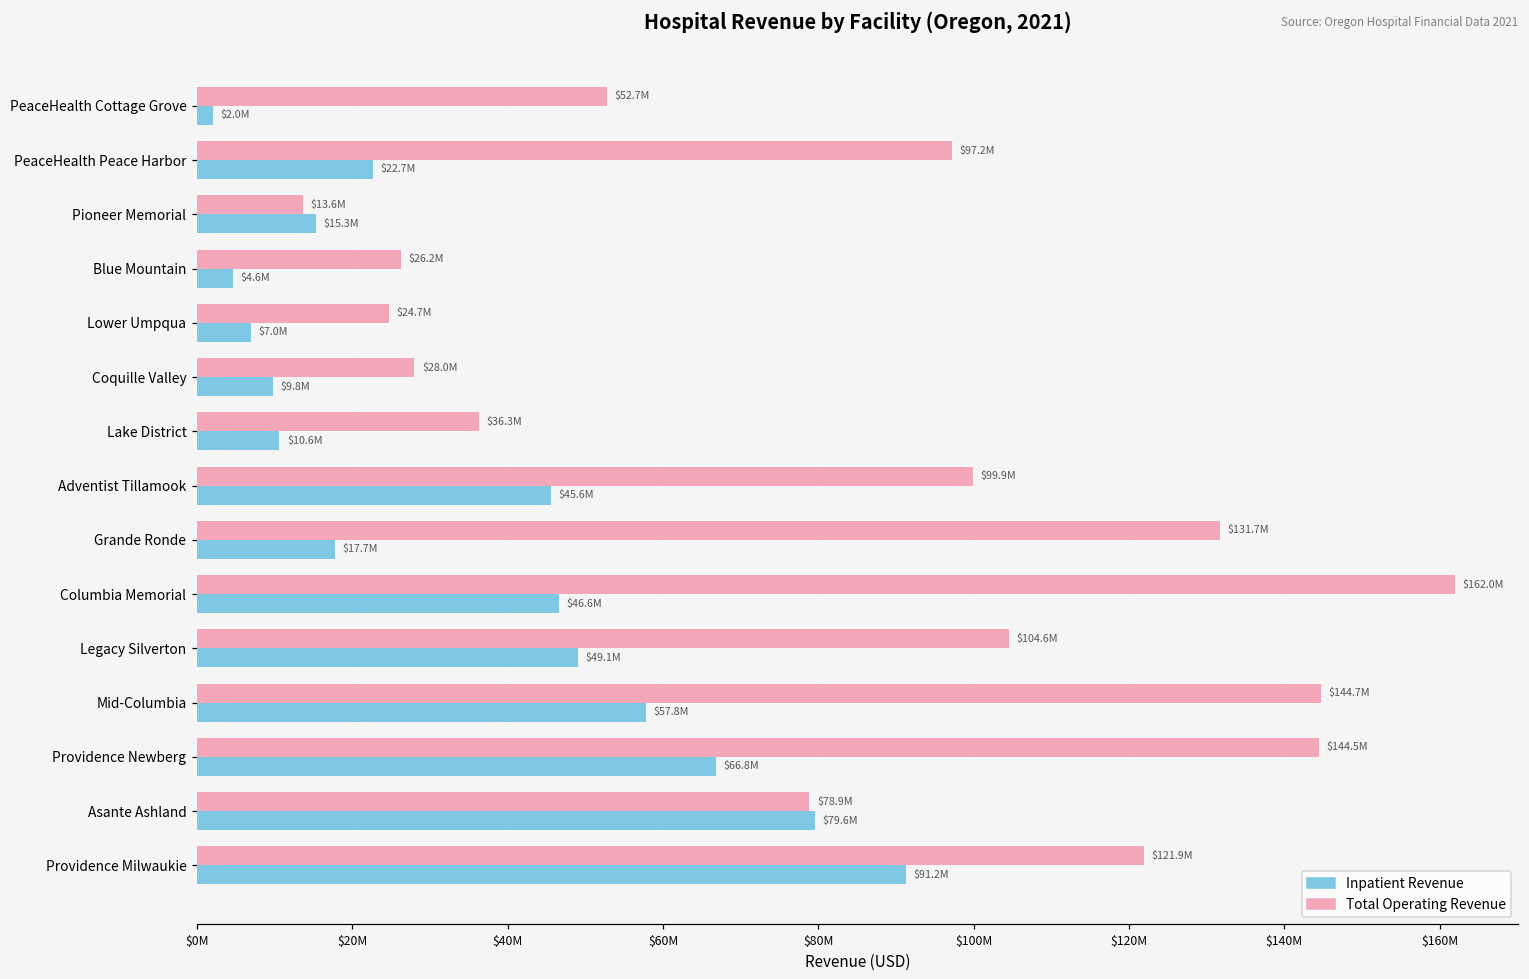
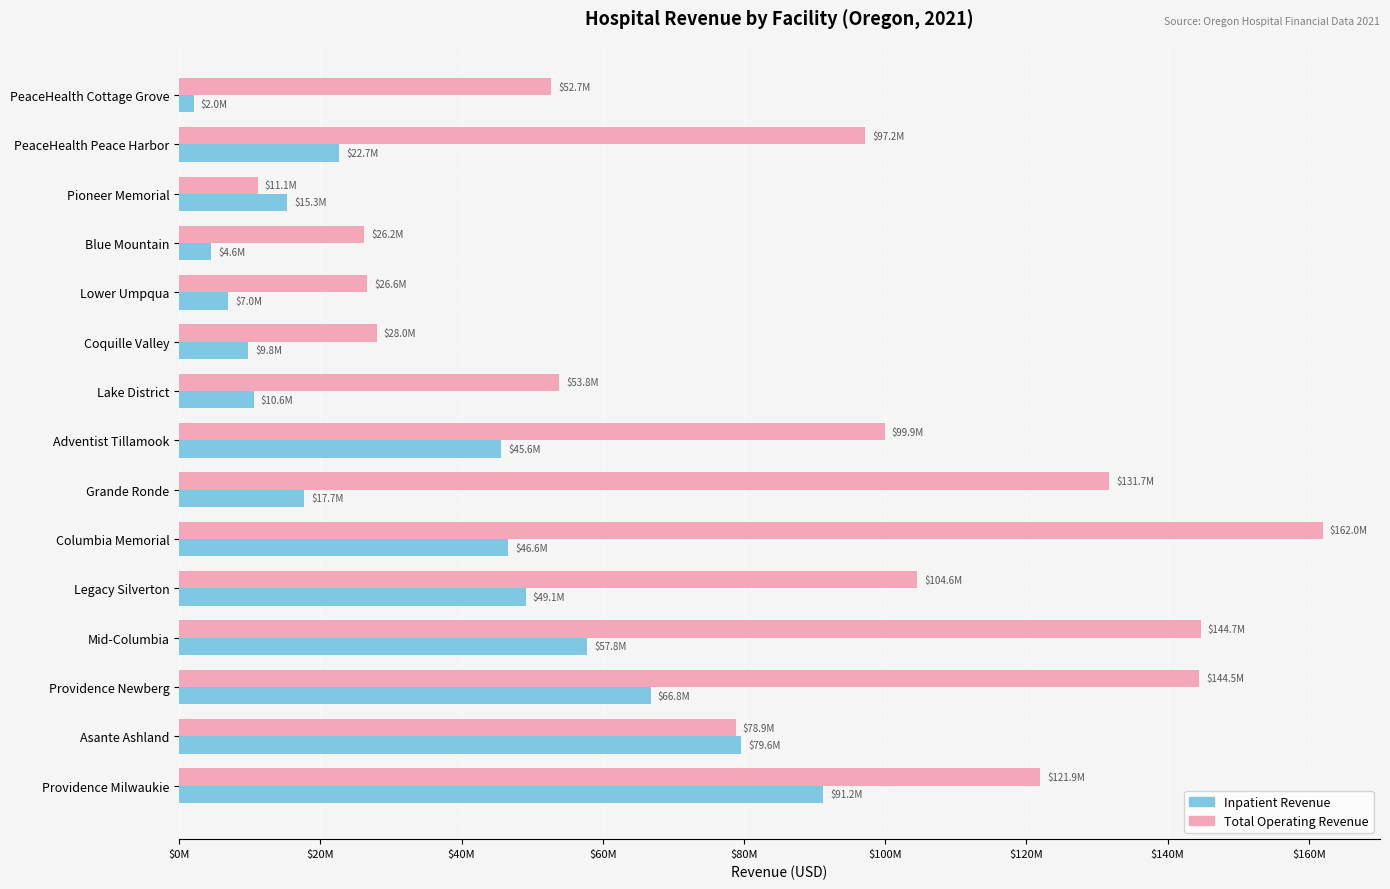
Total Operating Revenue, Pioneer Memorial: $13.6M -> $11.1M
Total Operating Revenue, Lower Umpqua: $24.7M -> $26.6M
Total Operating Revenue, Lake District: $36.3M -> $53.8M
